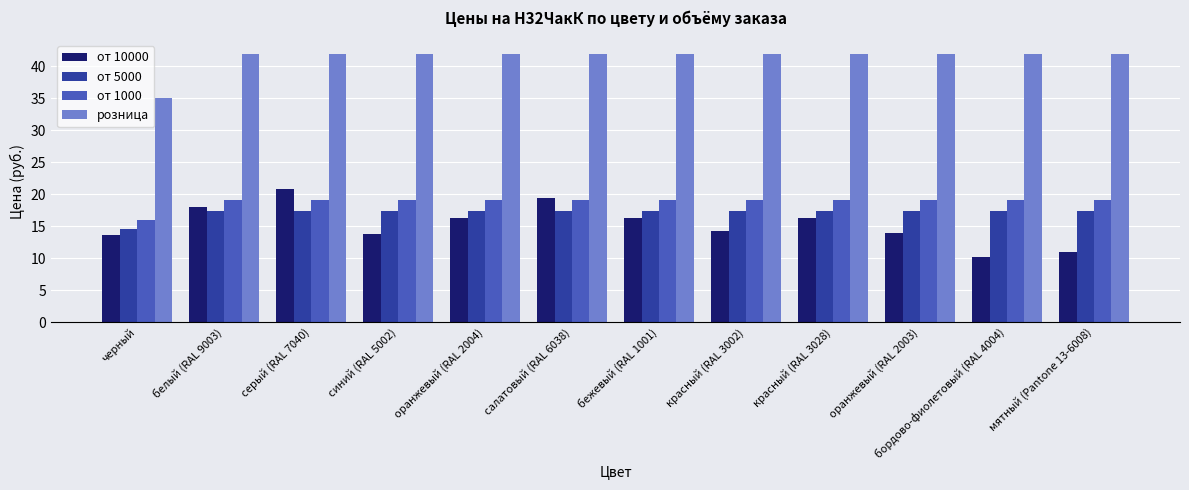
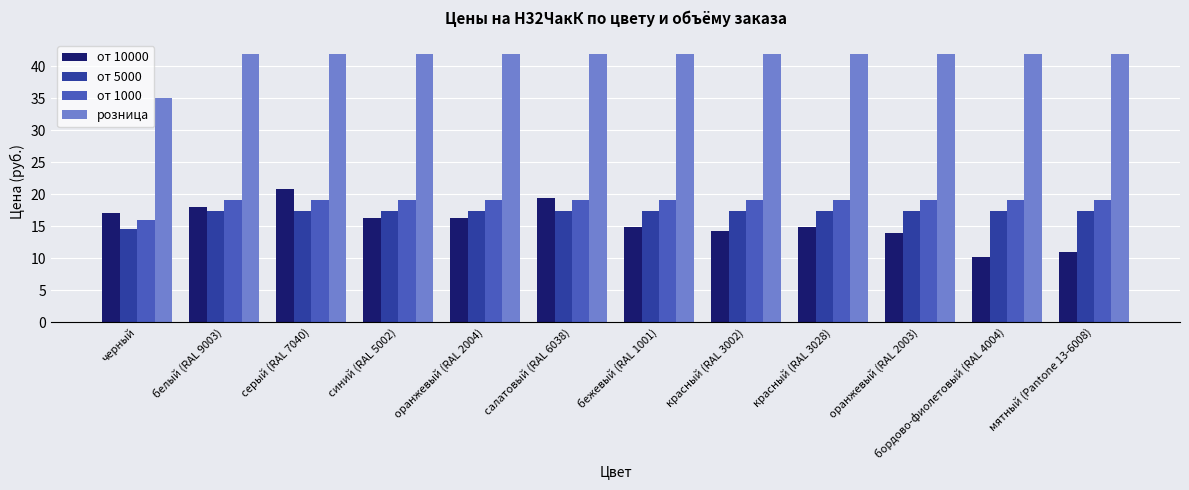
от 10000, черный: 14 -> 17
от 10000, синий (RAL 5002): 14 -> 16
от 10000, бежевый (RAL 1001): 16 -> 15
от 10000, красный (RAL 3028): 16 -> 15
